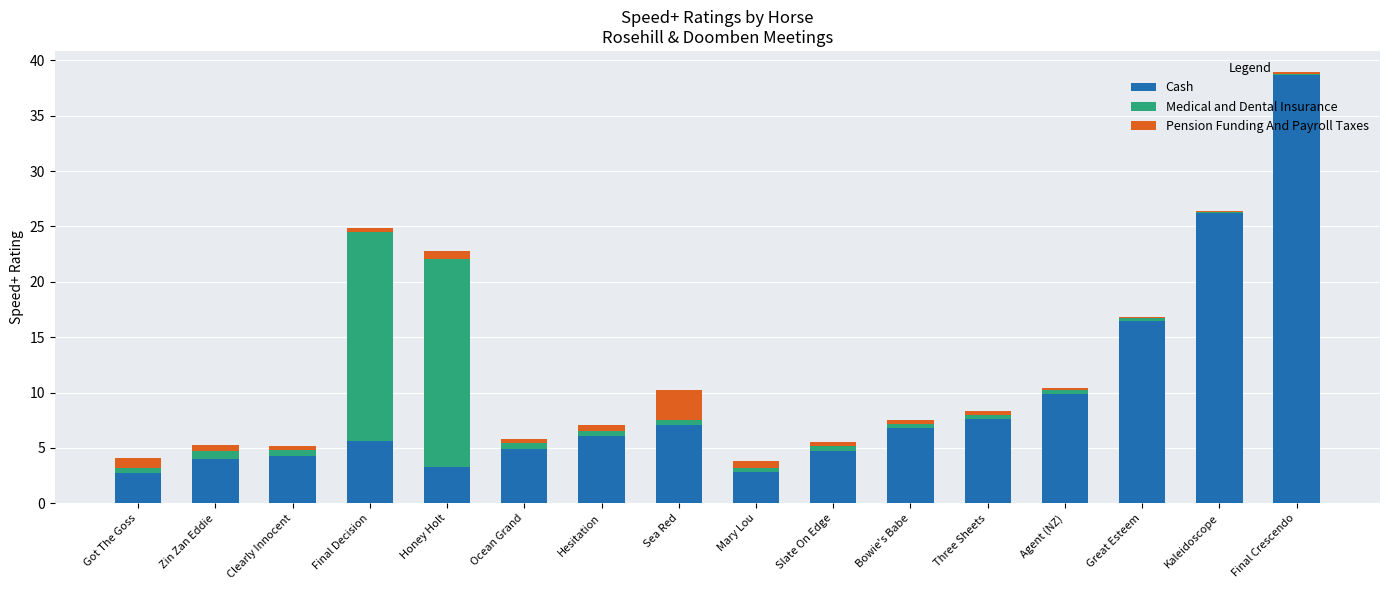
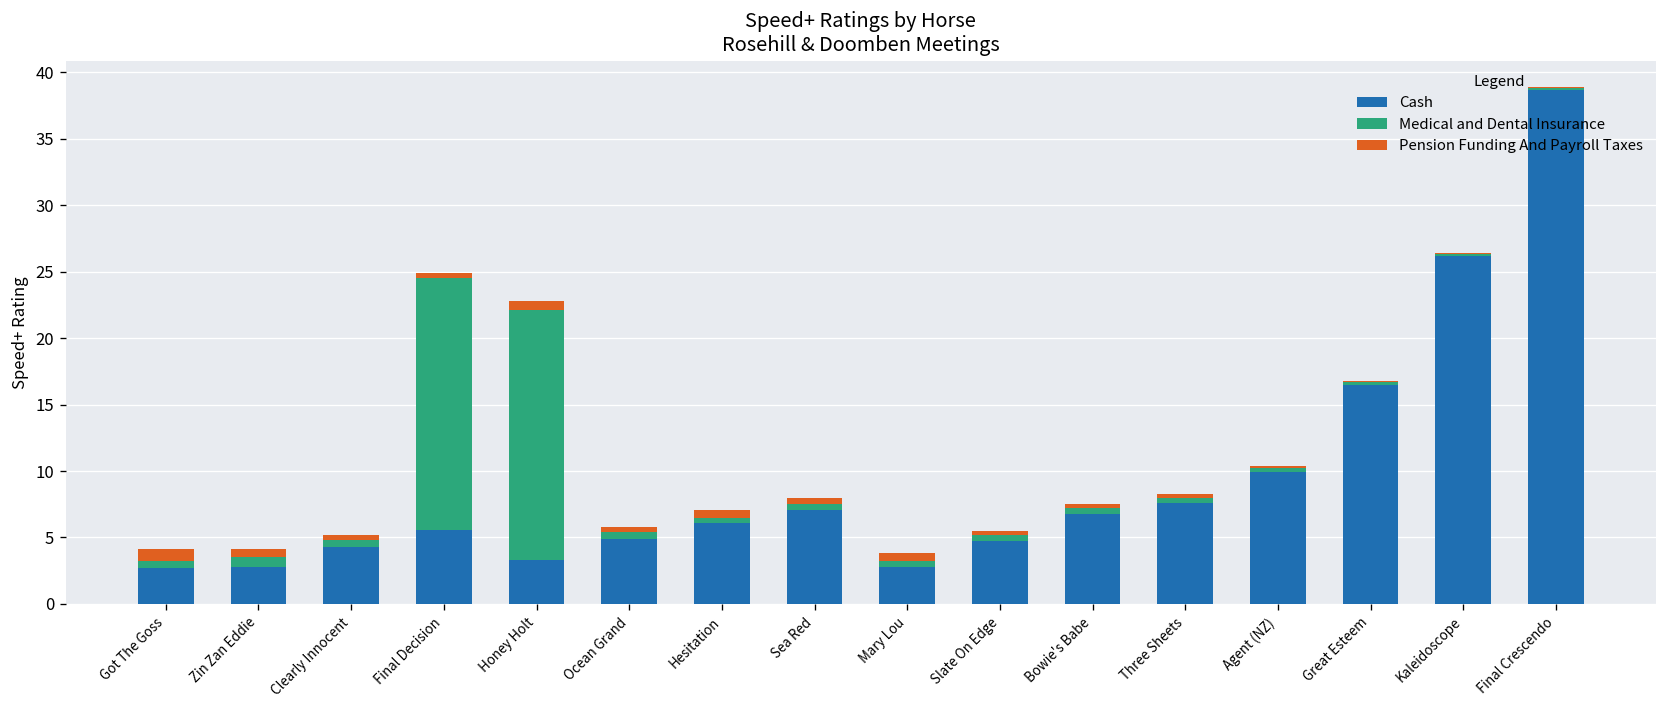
Cash, Zin Zan Eddie: 4.0 -> 2.8
Pension Funding And Payroll Taxes, Sea Red: 2.7 -> 0.5
